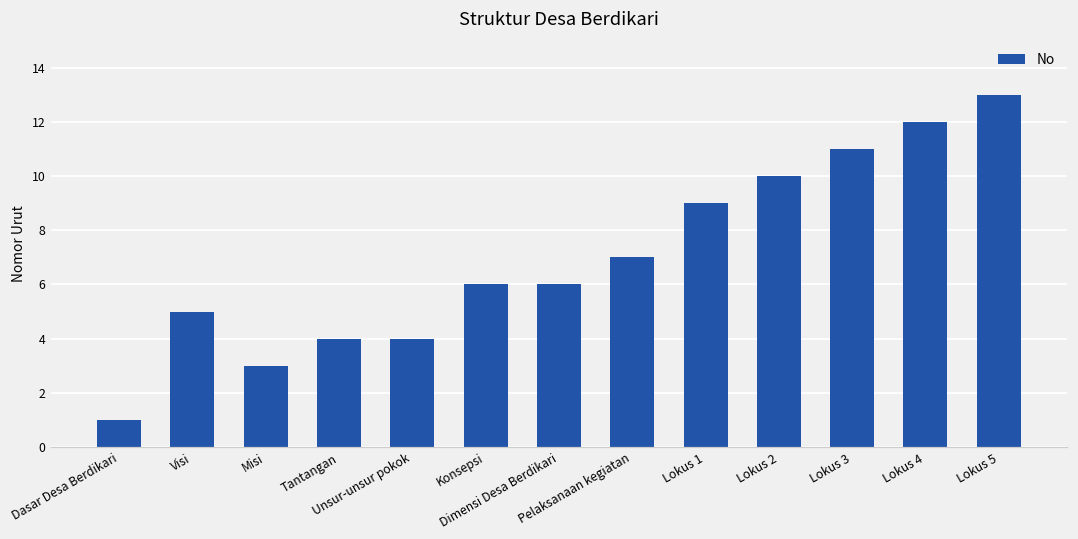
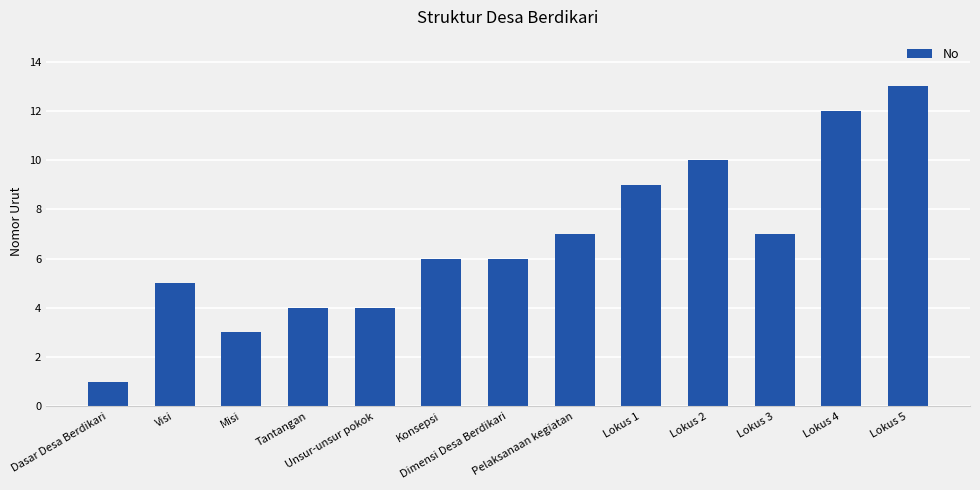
Lokus 3: 11 -> 7
